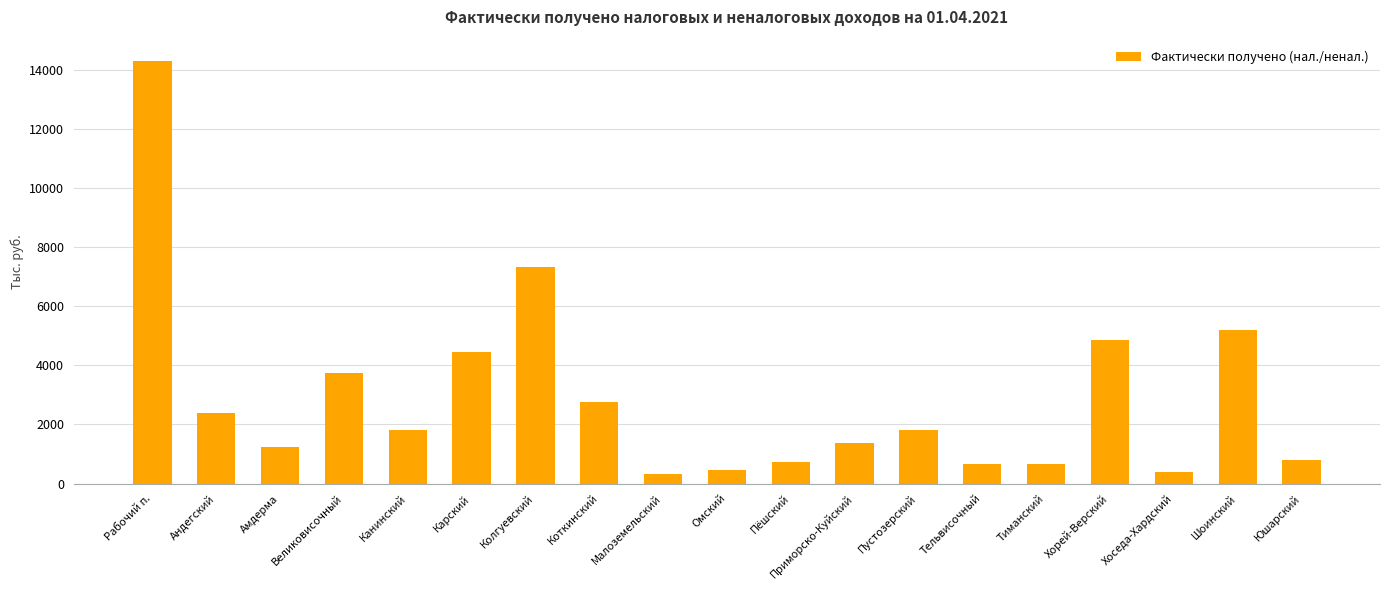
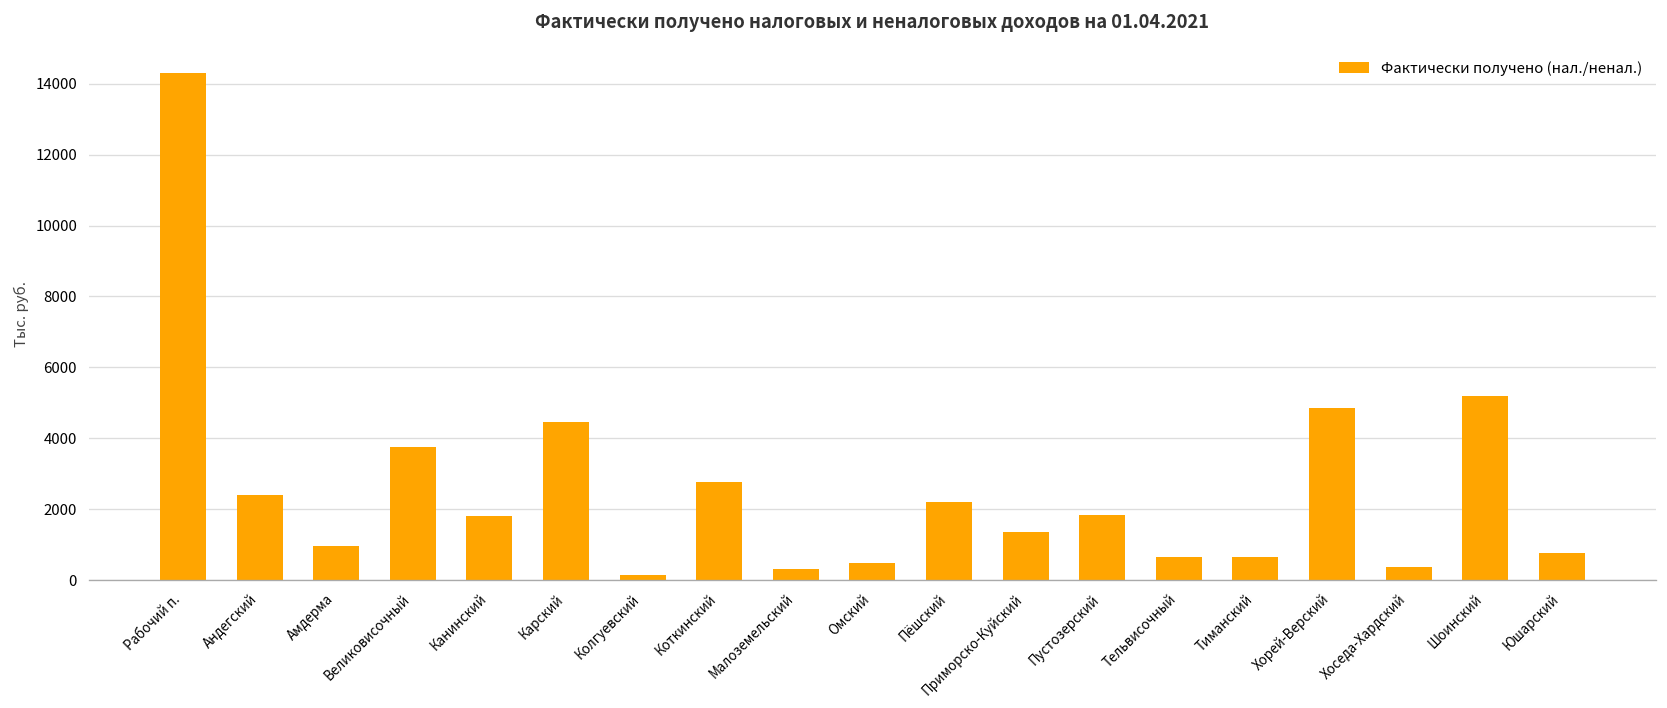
Амдерма: 1300 -> 1000
Колгуевский: 7300 -> 100
Пёшский: 700 -> 2200
